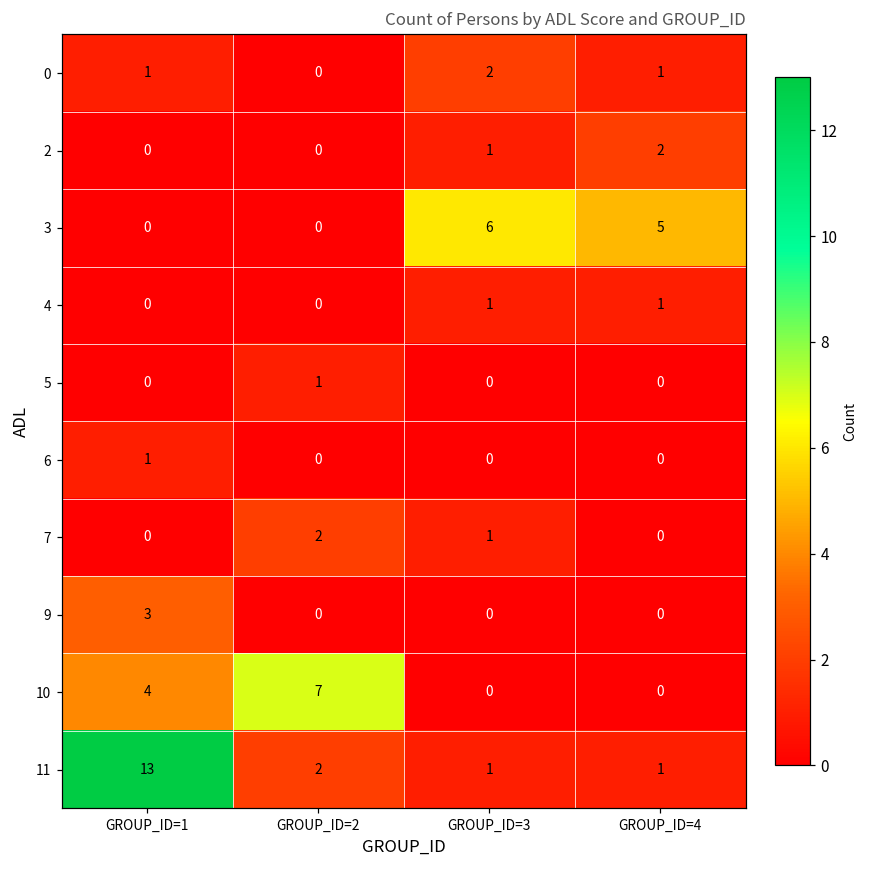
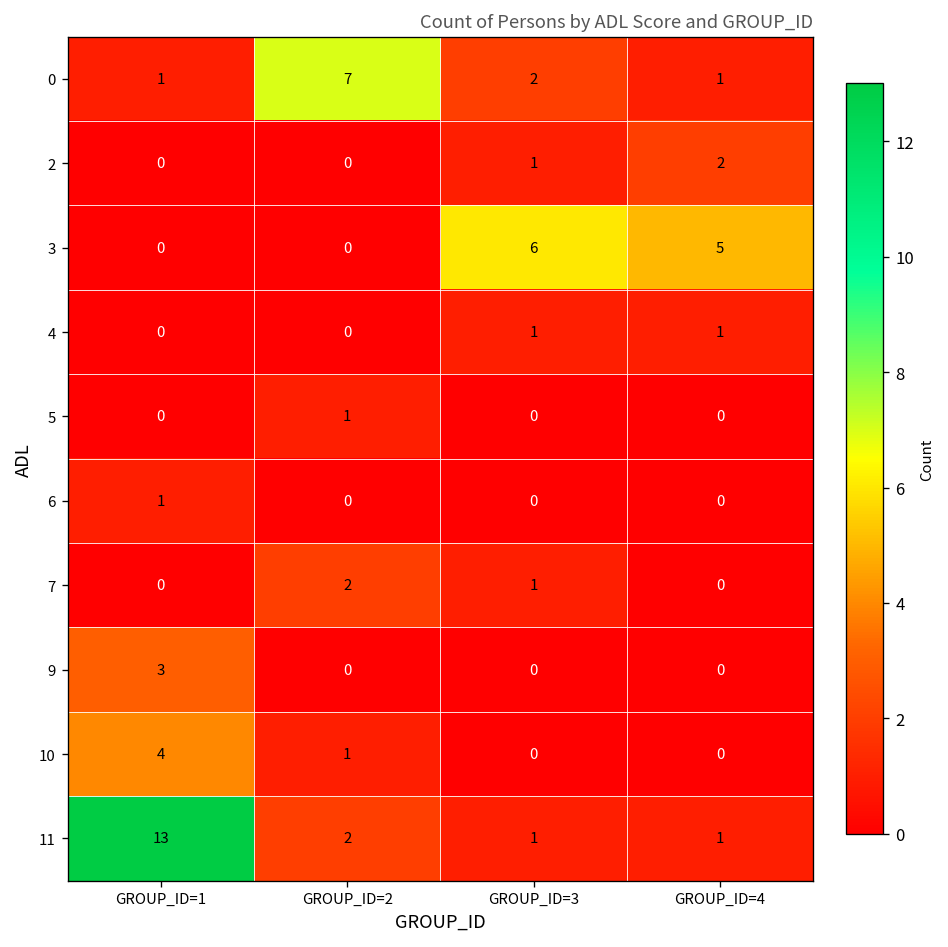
0, GROUP_ID=2: 0 -> 7
10, GROUP_ID=2: 7 -> 1
